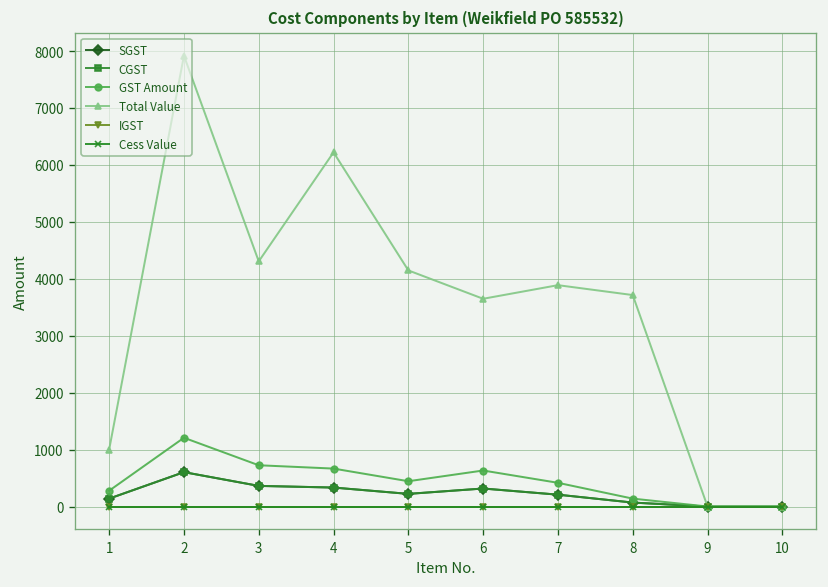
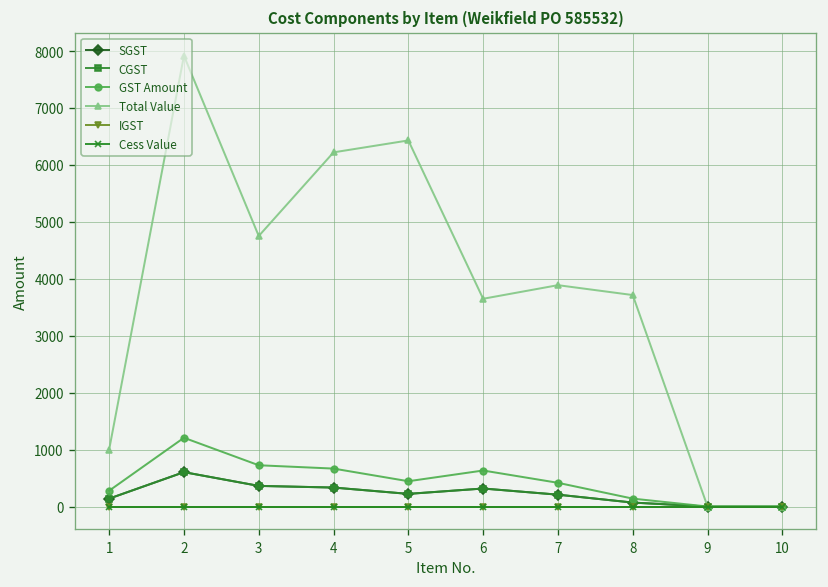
Total Value, 3: 4300 -> 4800
Total Value, 5: 4100 -> 6400
